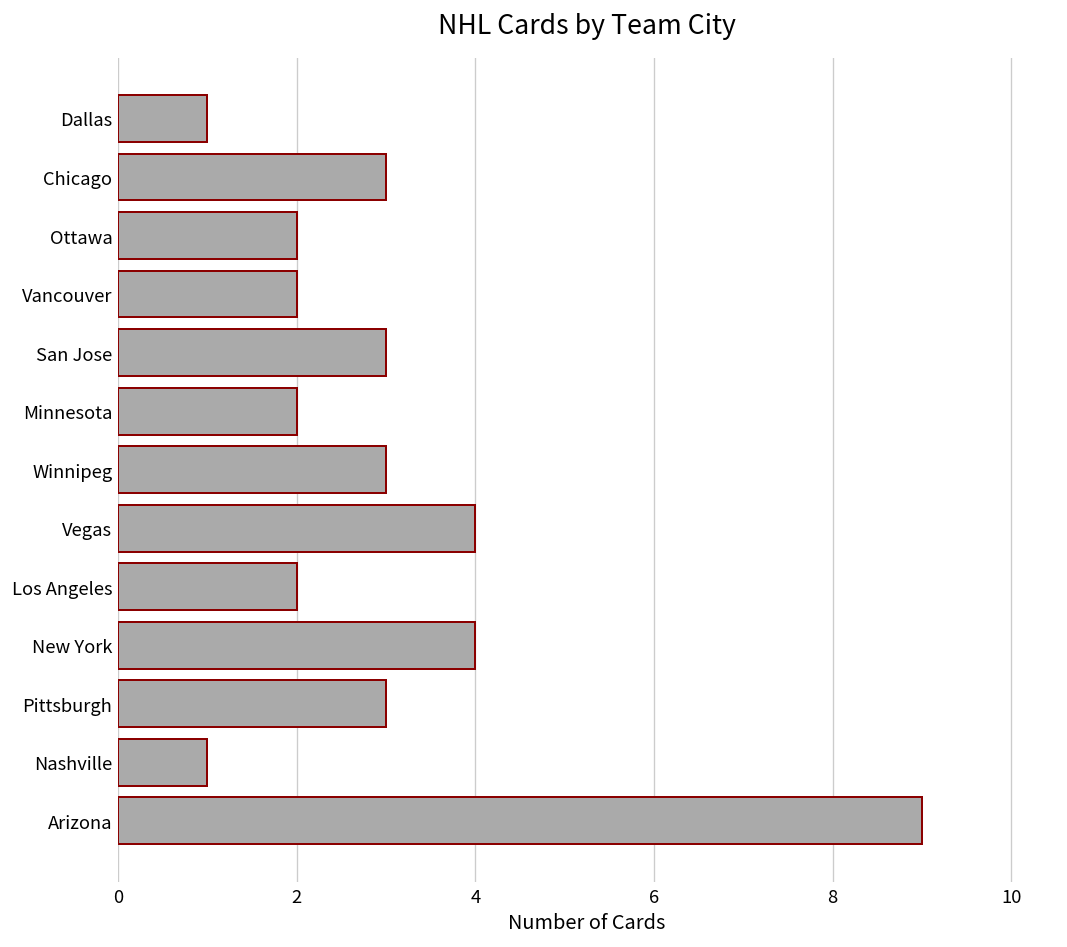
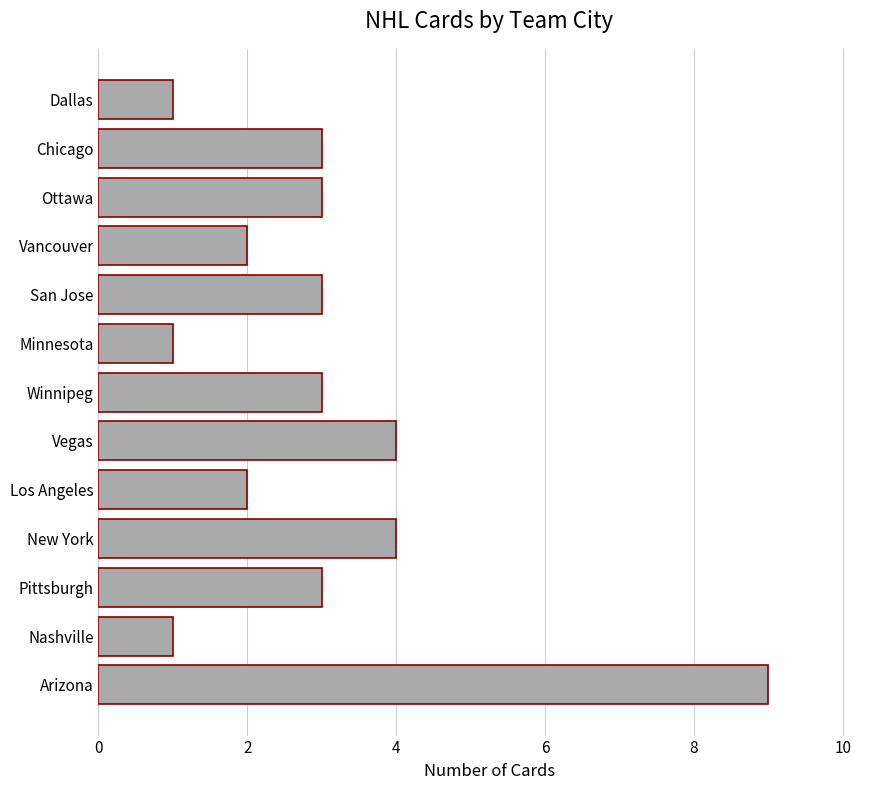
Ottawa: 2 -> 3
Minnesota: 2 -> 1
